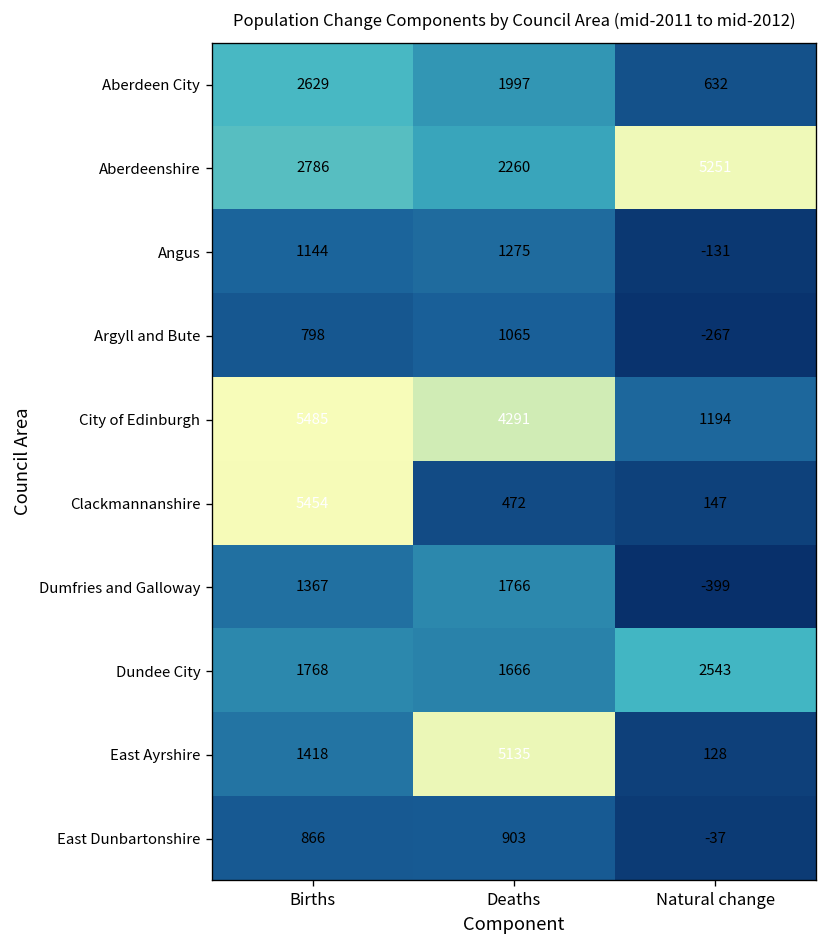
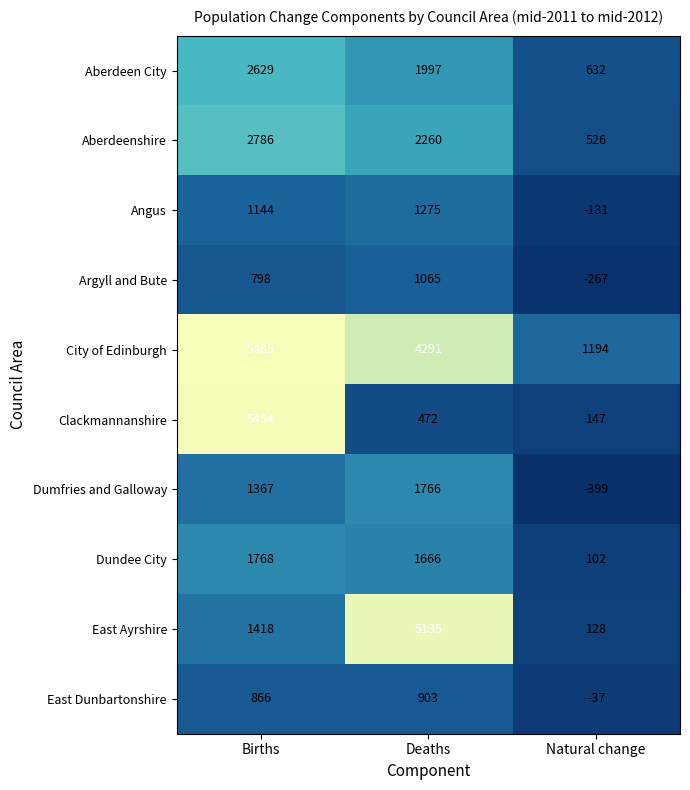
Aberdeenshire, Natural change: 5251 -> 526
Dundee City, Natural change: 2543 -> 102
